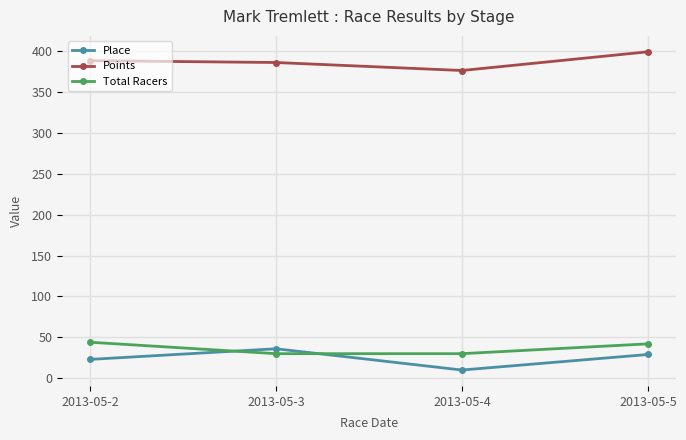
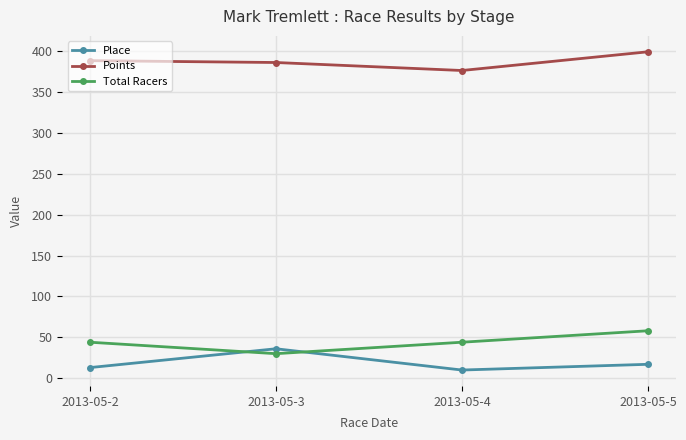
Place, 2013-05-2: 20 -> 10
Total Racers, 2013-05-4: 30 -> 40
Place, 2013-05-5: 30 -> 20
Total Racers, 2013-05-5: 40 -> 60
